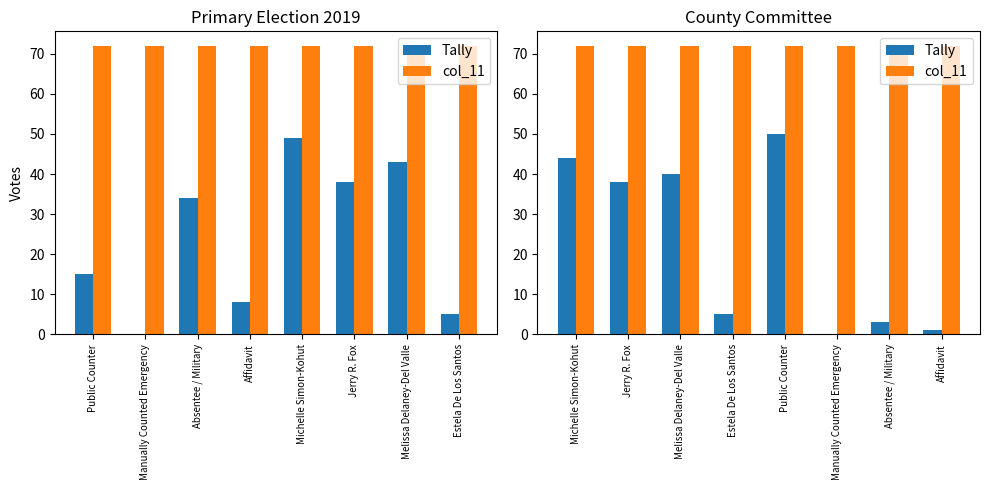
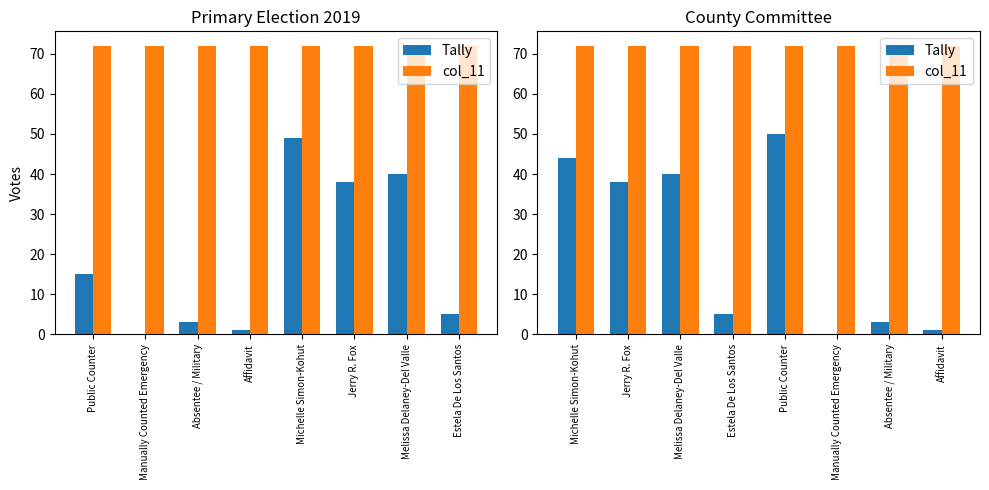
Primary Election 2019, Tally, Absentee / Military: 34 -> 3
Primary Election 2019, Tally, Affidavit: 8 -> 1
Primary Election 2019, Tally, Melissa Delaney-Del Valle: 43 -> 40
